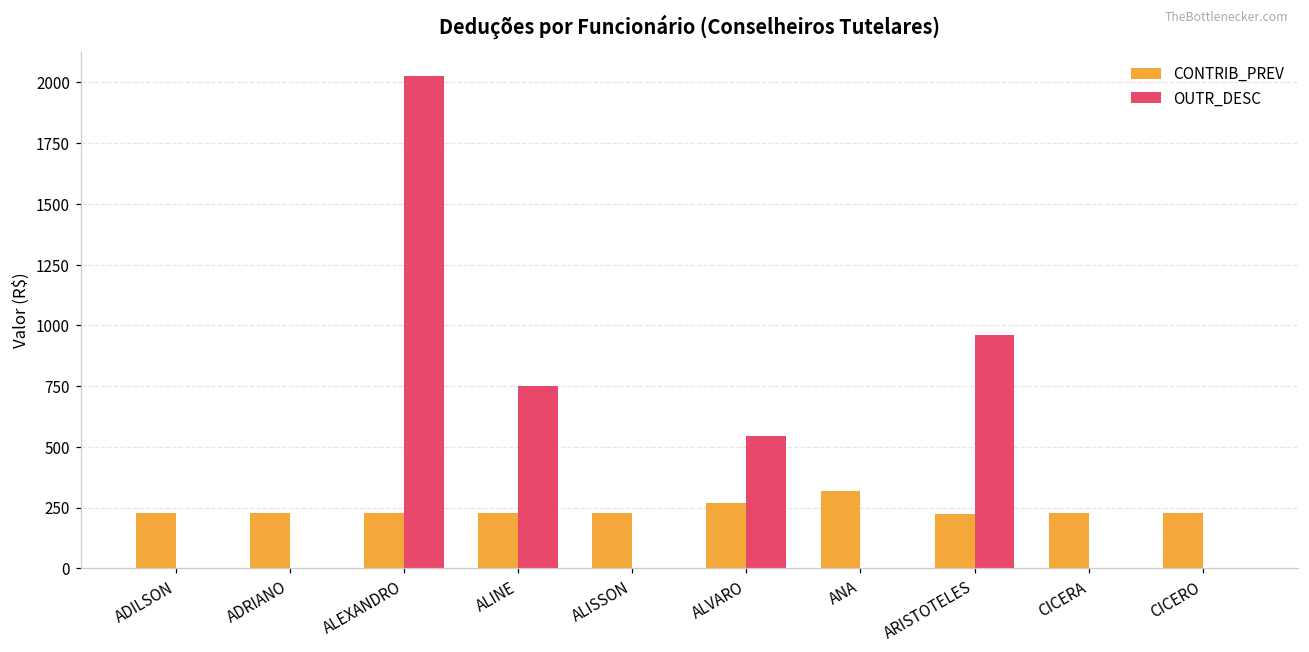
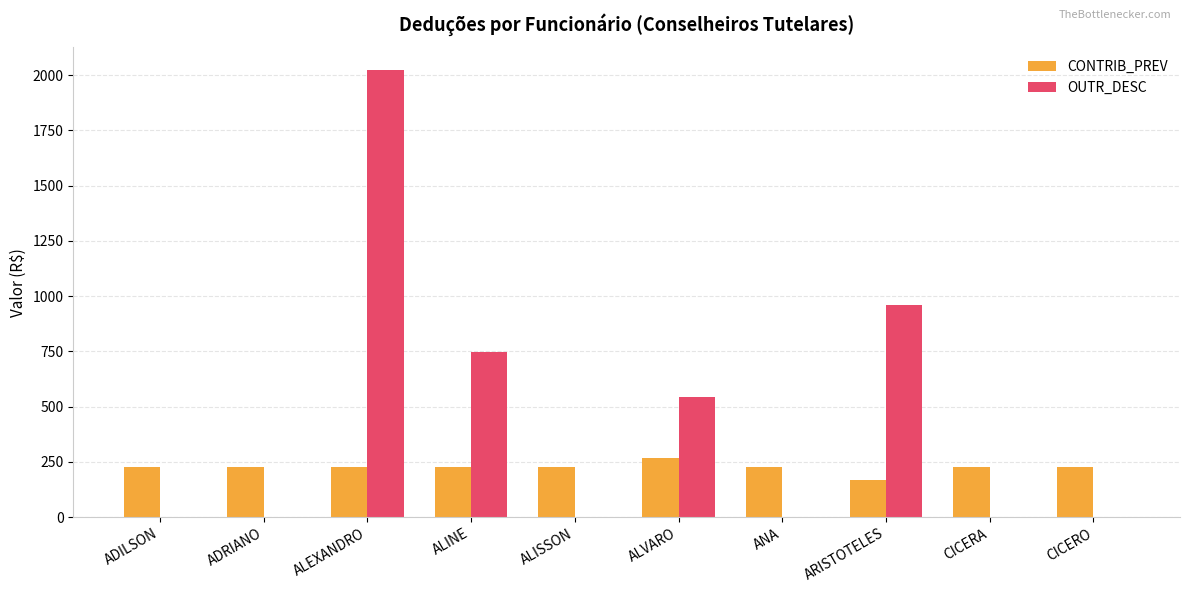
CONTRIB_PREV, ANA: 320 -> 230
CONTRIB_PREV, ARISTOTELES: 220 -> 170
